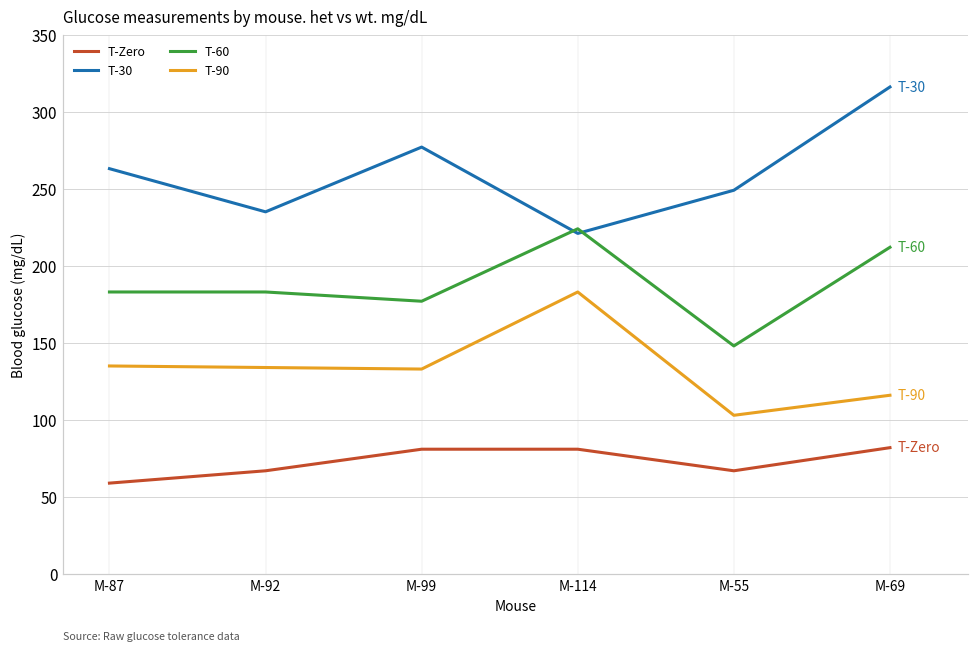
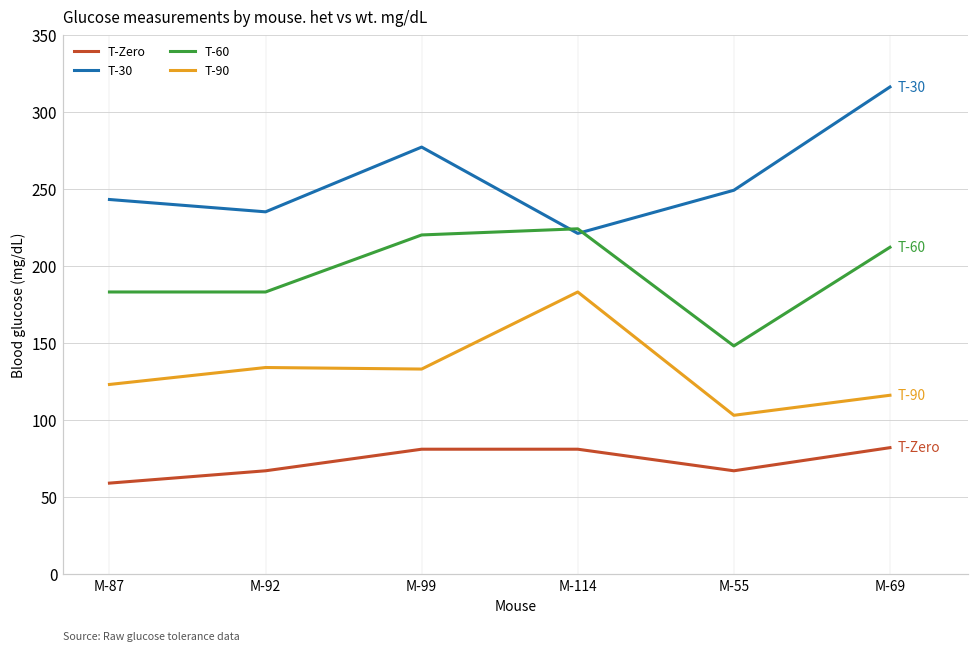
T-30, M-87: 263 -> 243
T-90, M-87: 135 -> 123
T-60, M-99: 177 -> 220
